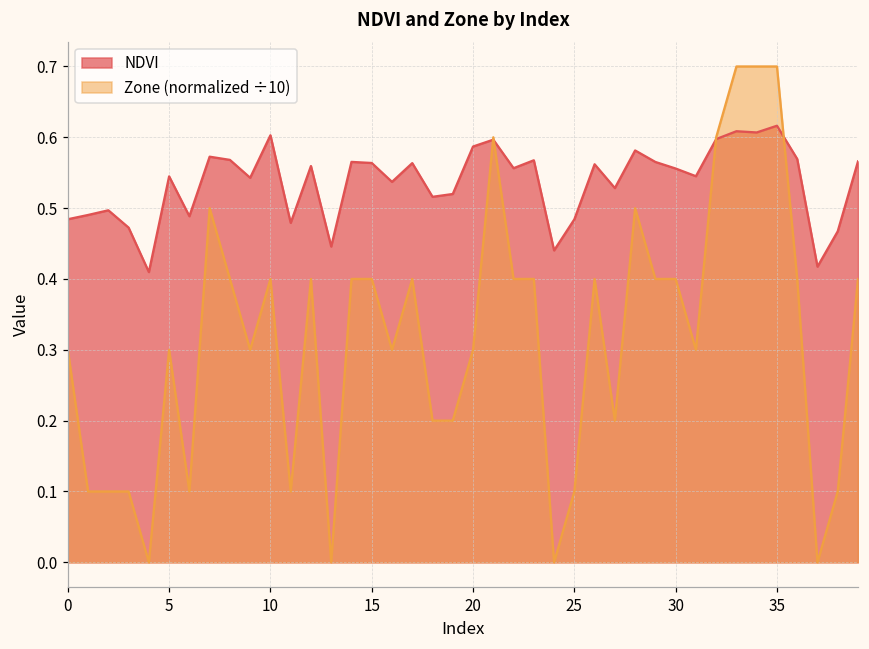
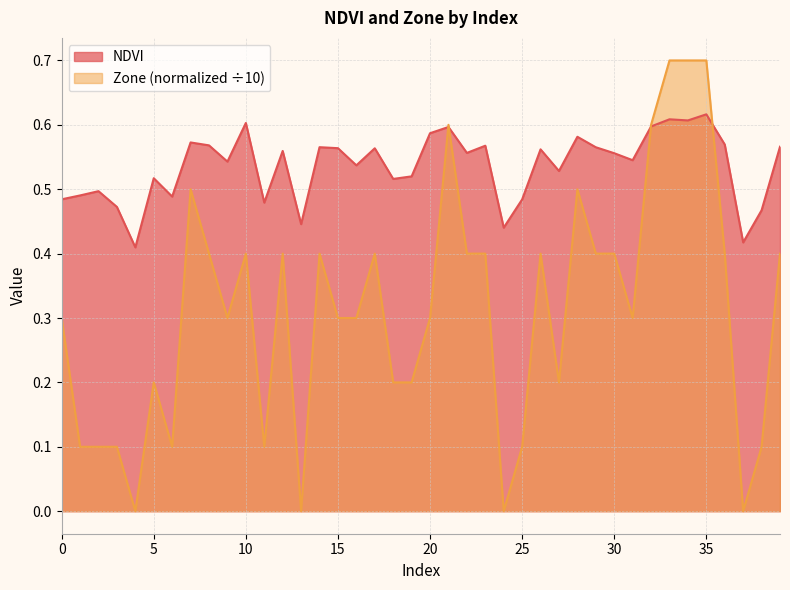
NDVI, 5: 0.54 -> 0.52
Zone (normalized ÷10), 5: 0.30 -> 0.20
Zone (normalized ÷10), 15: 0.40 -> 0.30
